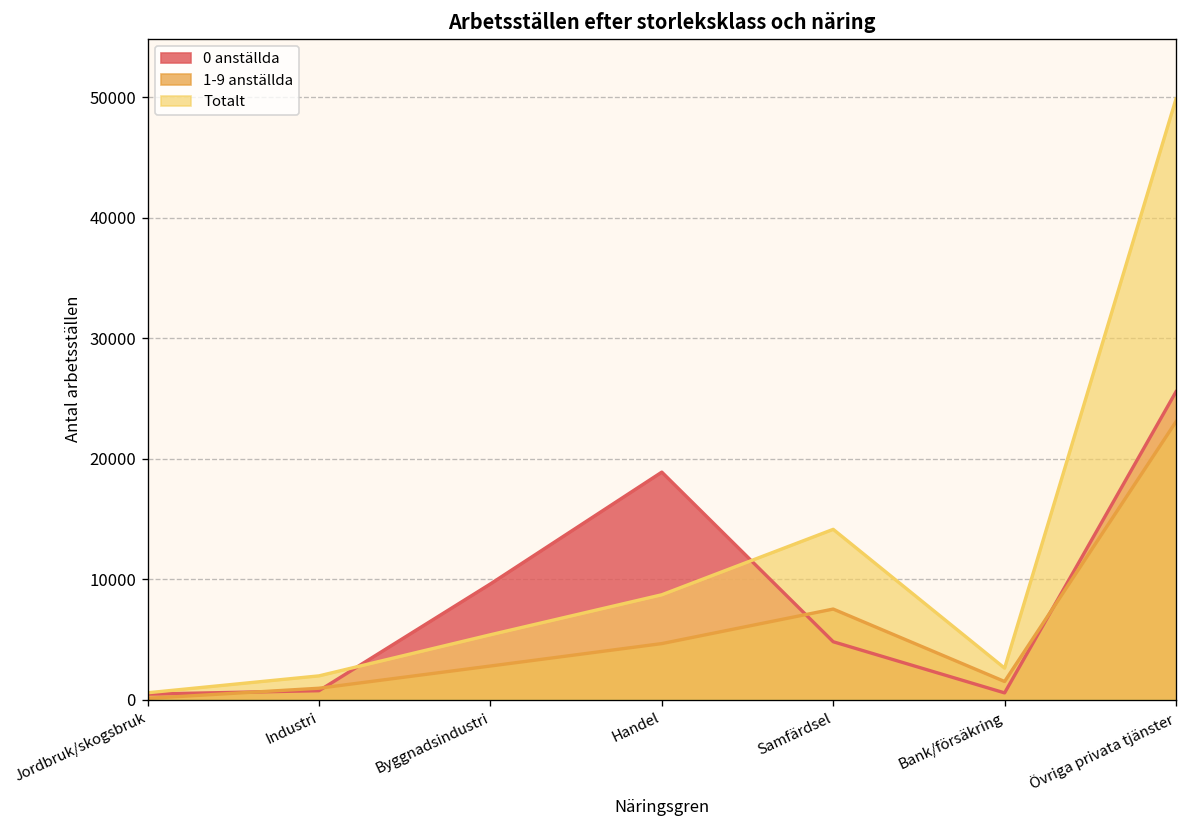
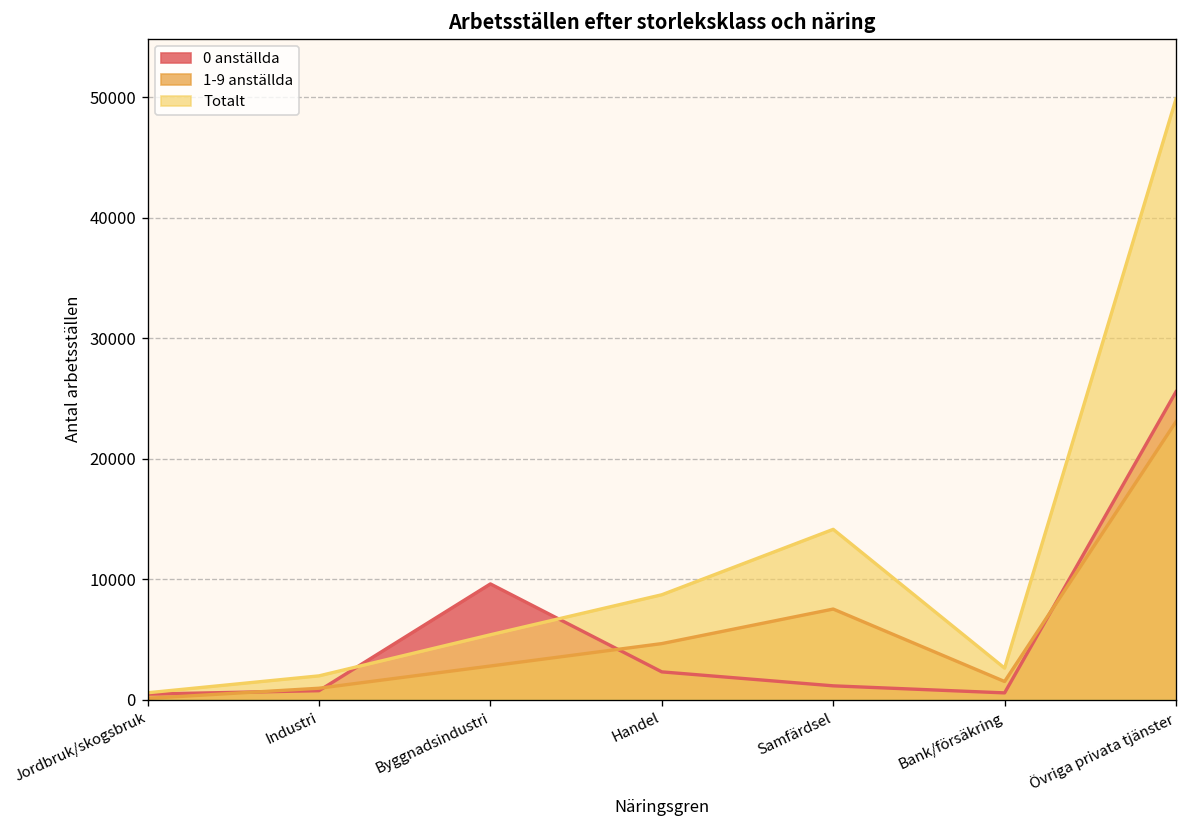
0 anställda, Handel: 18900 -> 2300
0 anställda, Samfärdsel: 4800 -> 1100
